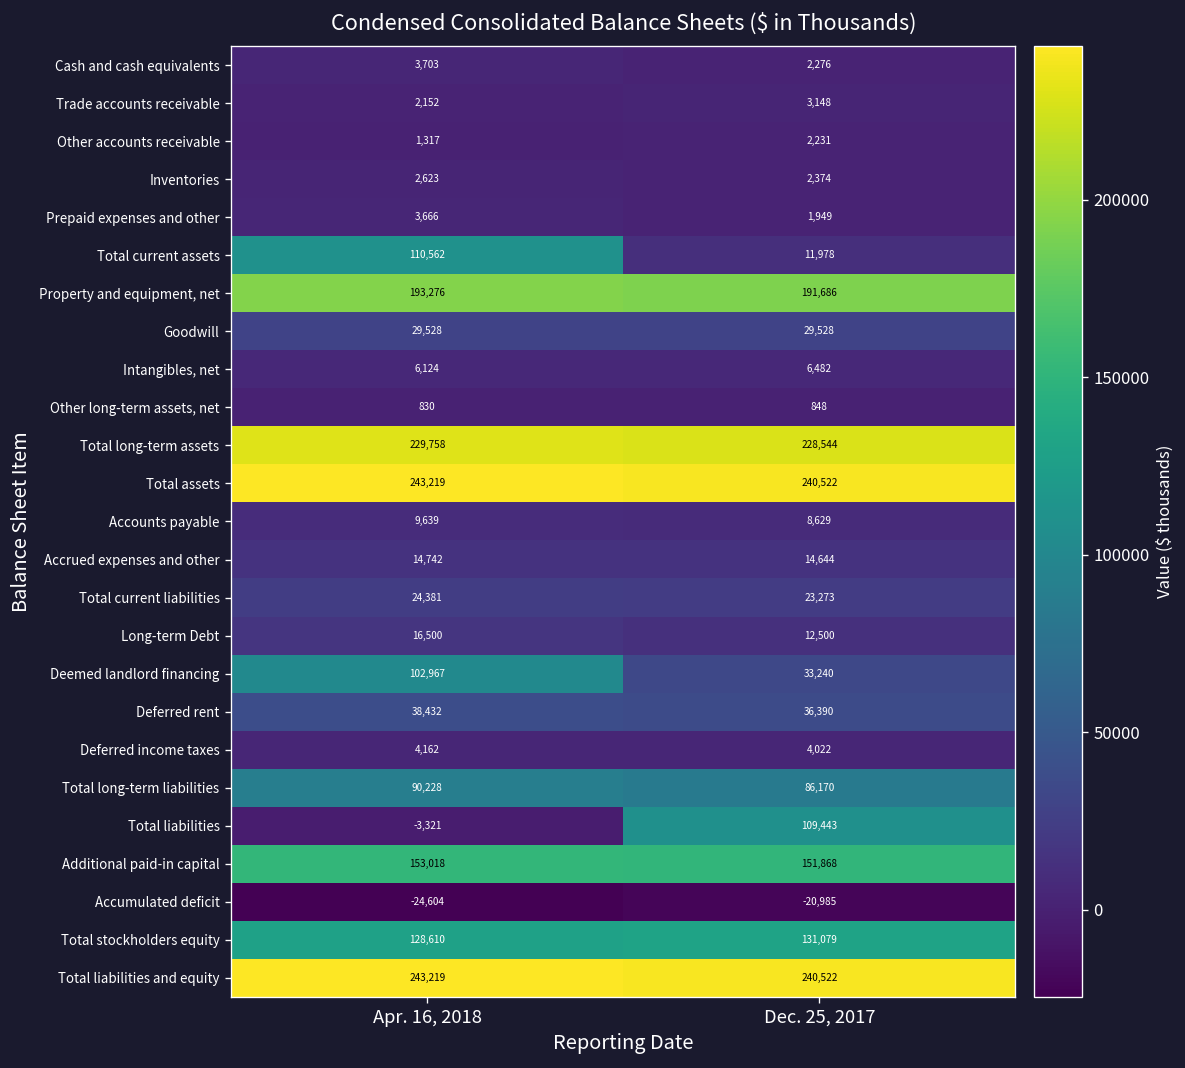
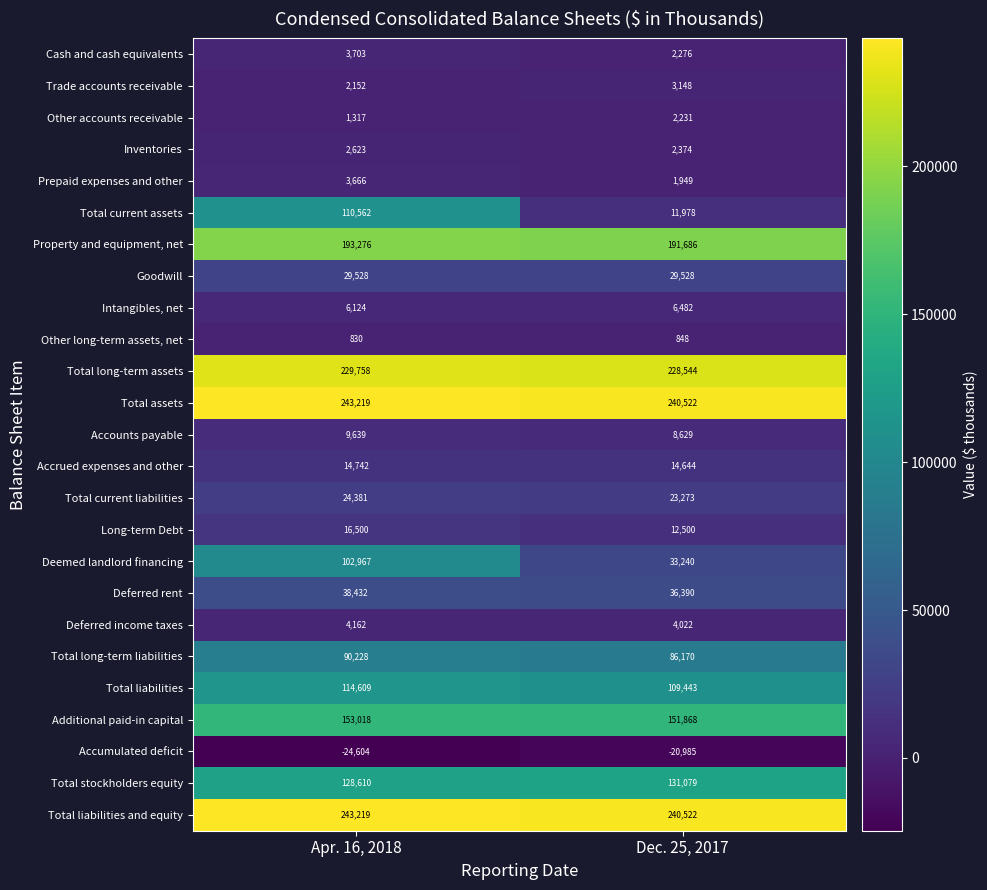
Total liabilities, Apr. 16, 2018: -3,321 -> 114,609
